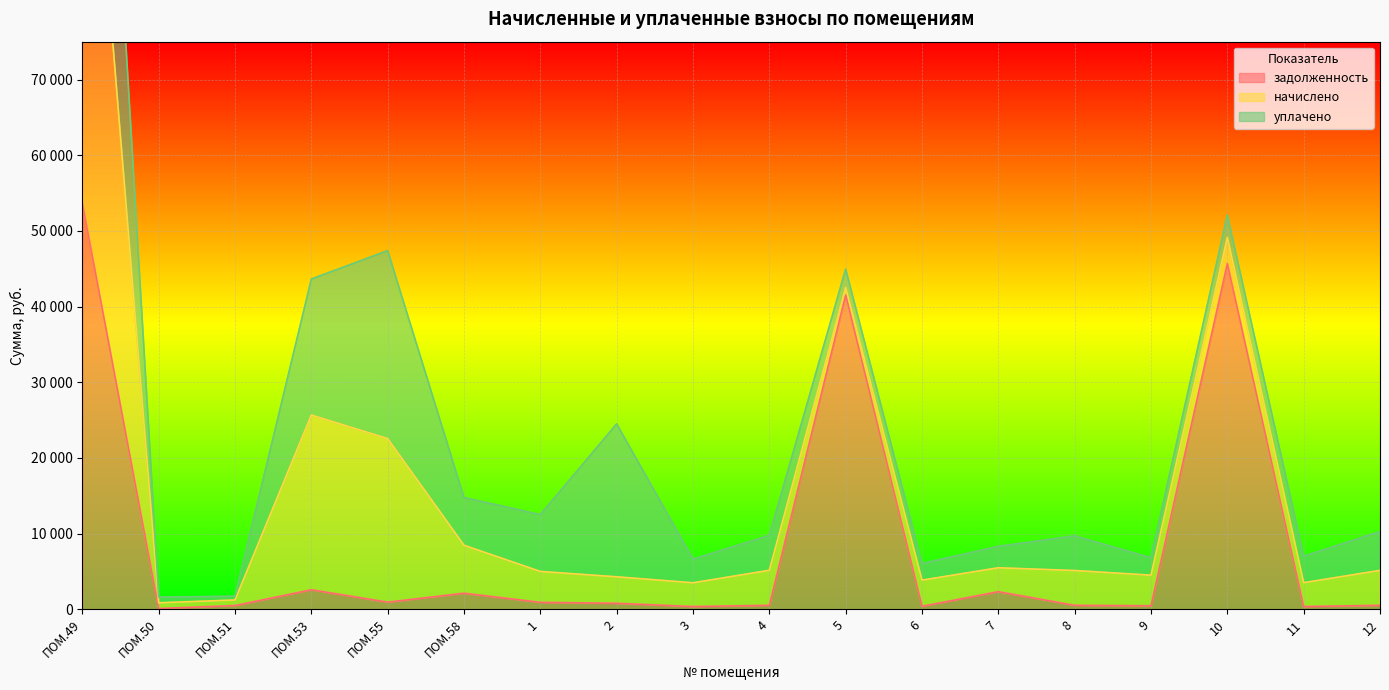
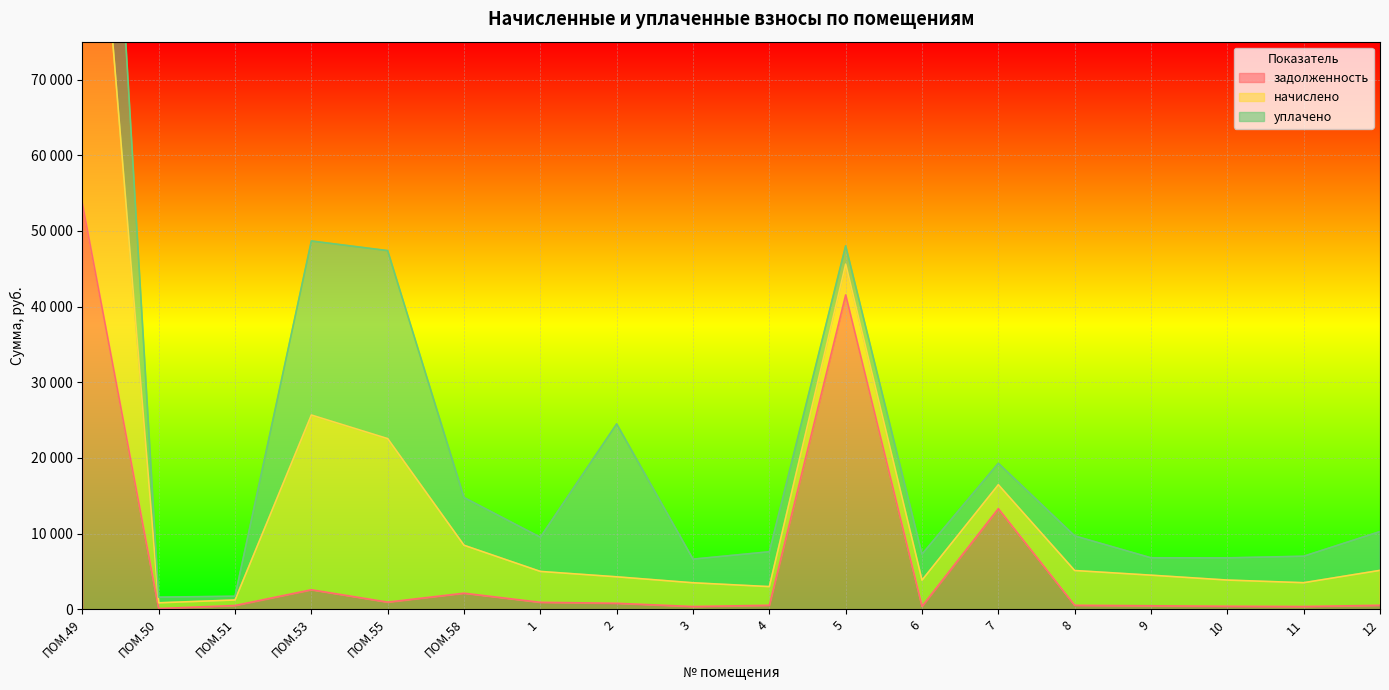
уплачено, ПОМ.53: 18000 -> 23000
уплачено, 1: 8000 -> 5000
начислено, 4: 5000 -> 2000
начислено, 5: 1000 -> 4000
уплачено, 6: 2000 -> 3000
задолженность, 7: 2000 -> 13000
задолженность, 10: 46000 -> 0
